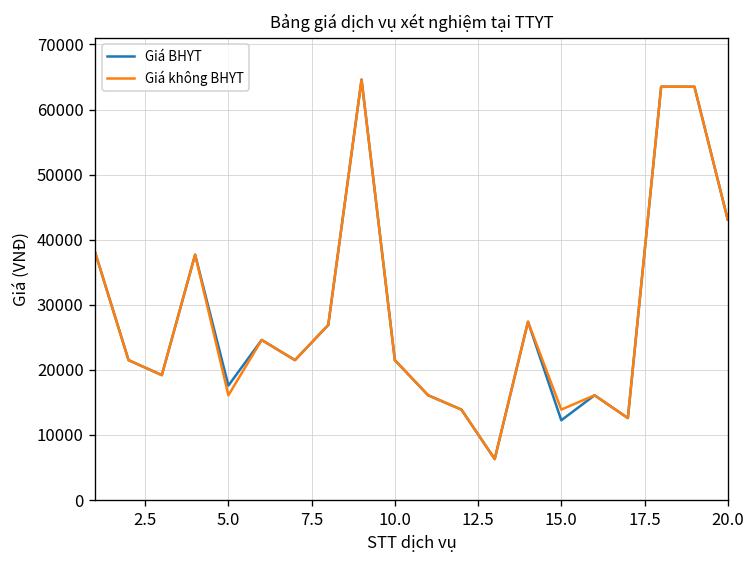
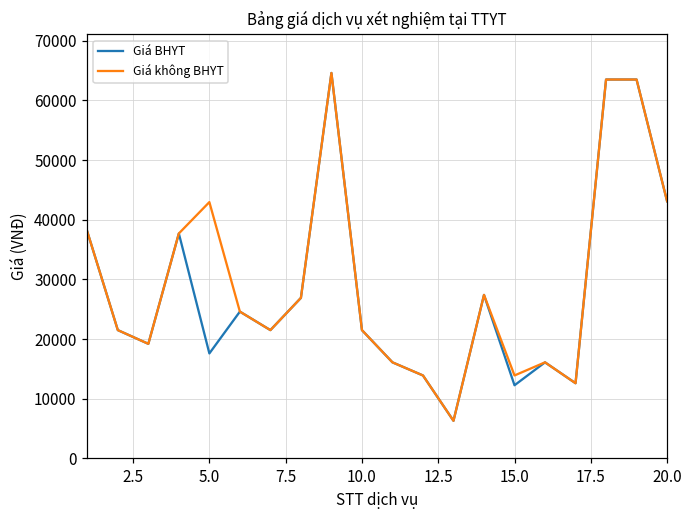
Giá không BHYT, 5.0: 16000 -> 43000
